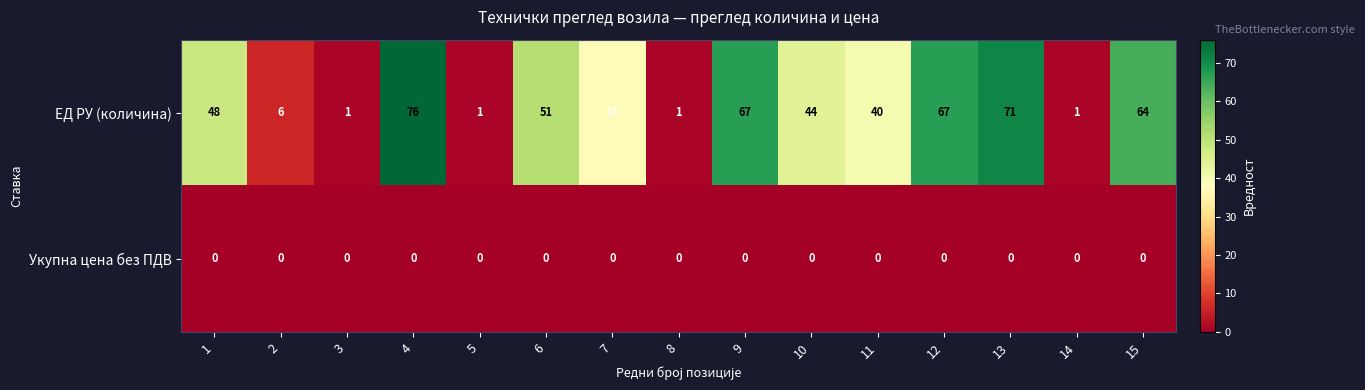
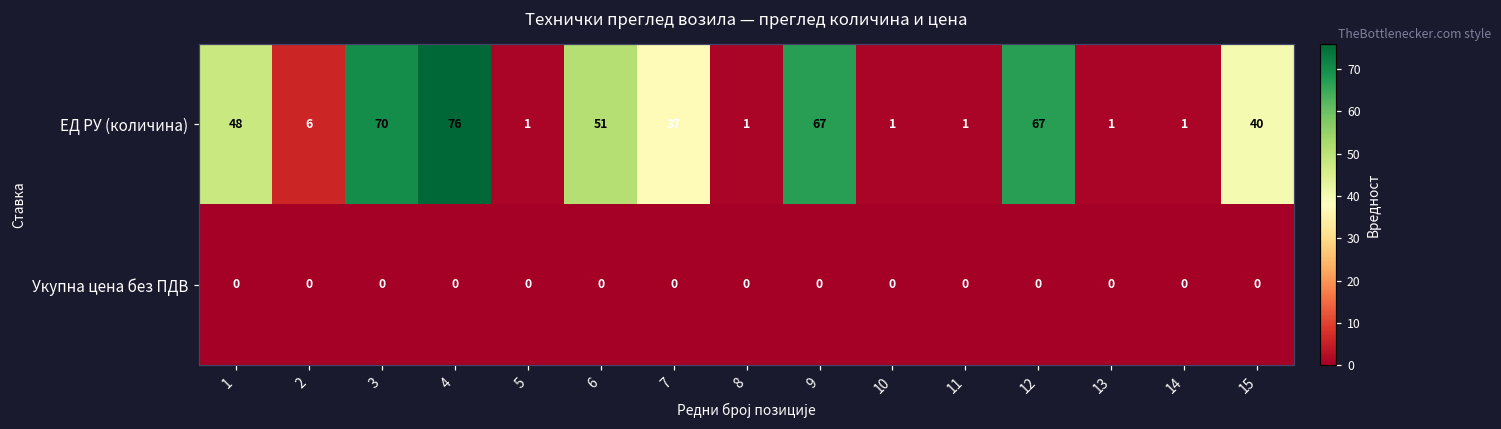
ЕД РУ (количина), 3: 1 -> 70
ЕД РУ (количина), 10: 44 -> 1
ЕД РУ (количина), 11: 40 -> 1
ЕД РУ (количина), 13: 71 -> 1
ЕД РУ (количина), 15: 64 -> 40
